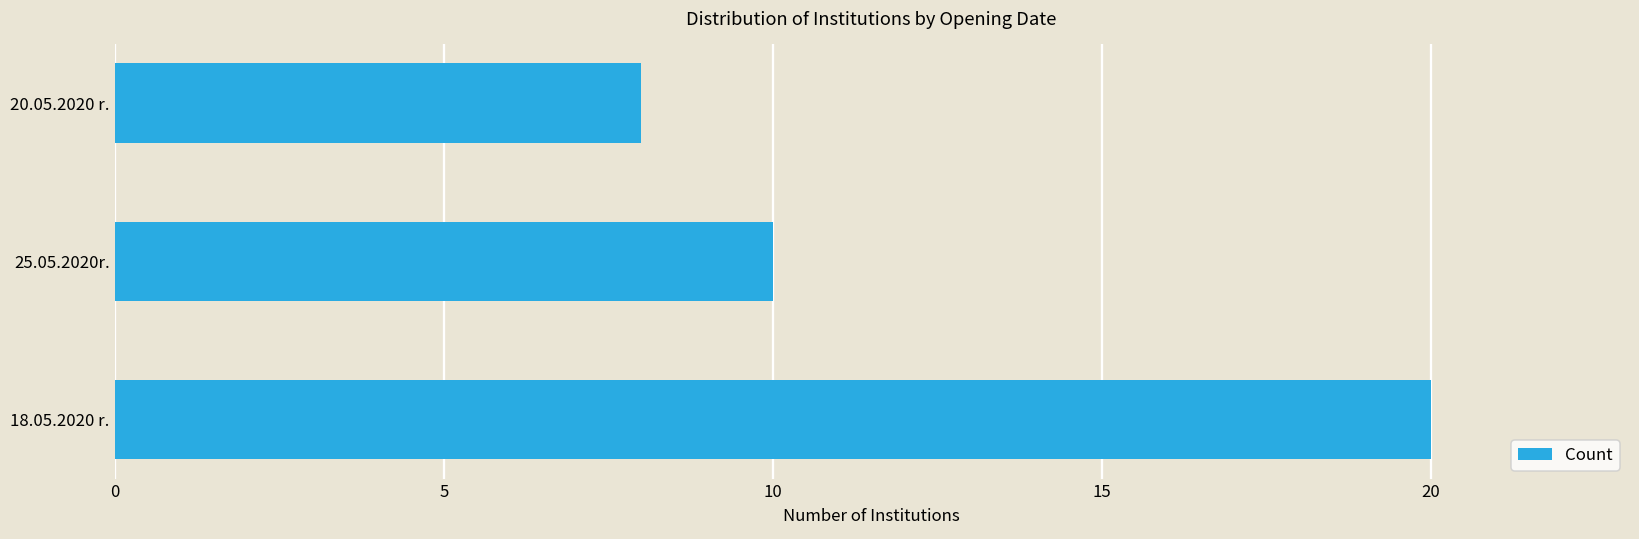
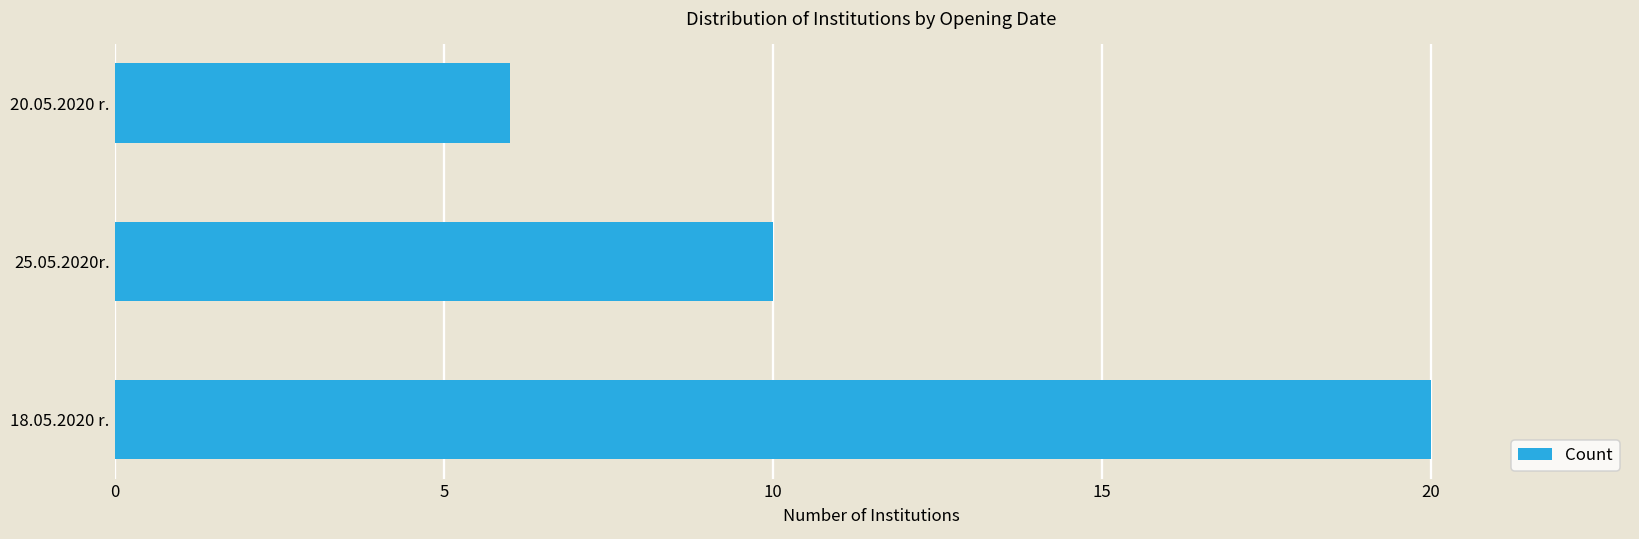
20.05.2020 r.: 8 -> 6
